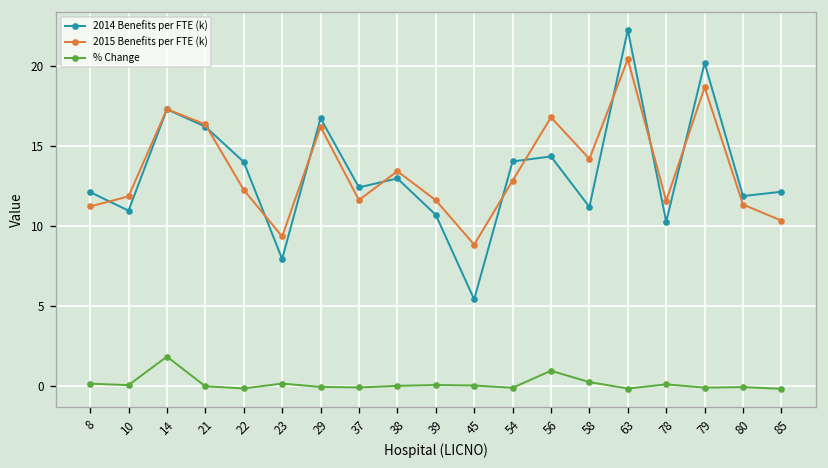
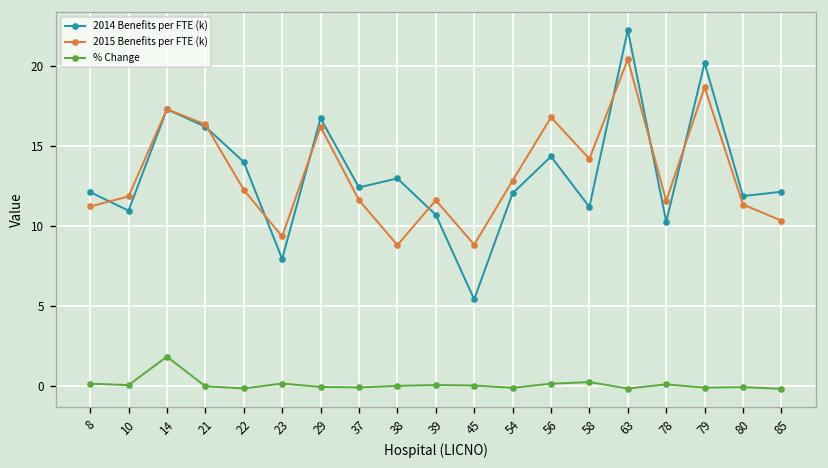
2015 Benefits per FTE (k), 38: 13.4 -> 8.8
2014 Benefits per FTE (k), 54: 14.0 -> 12.0
% Change, 56: 1.0 -> 0.2
